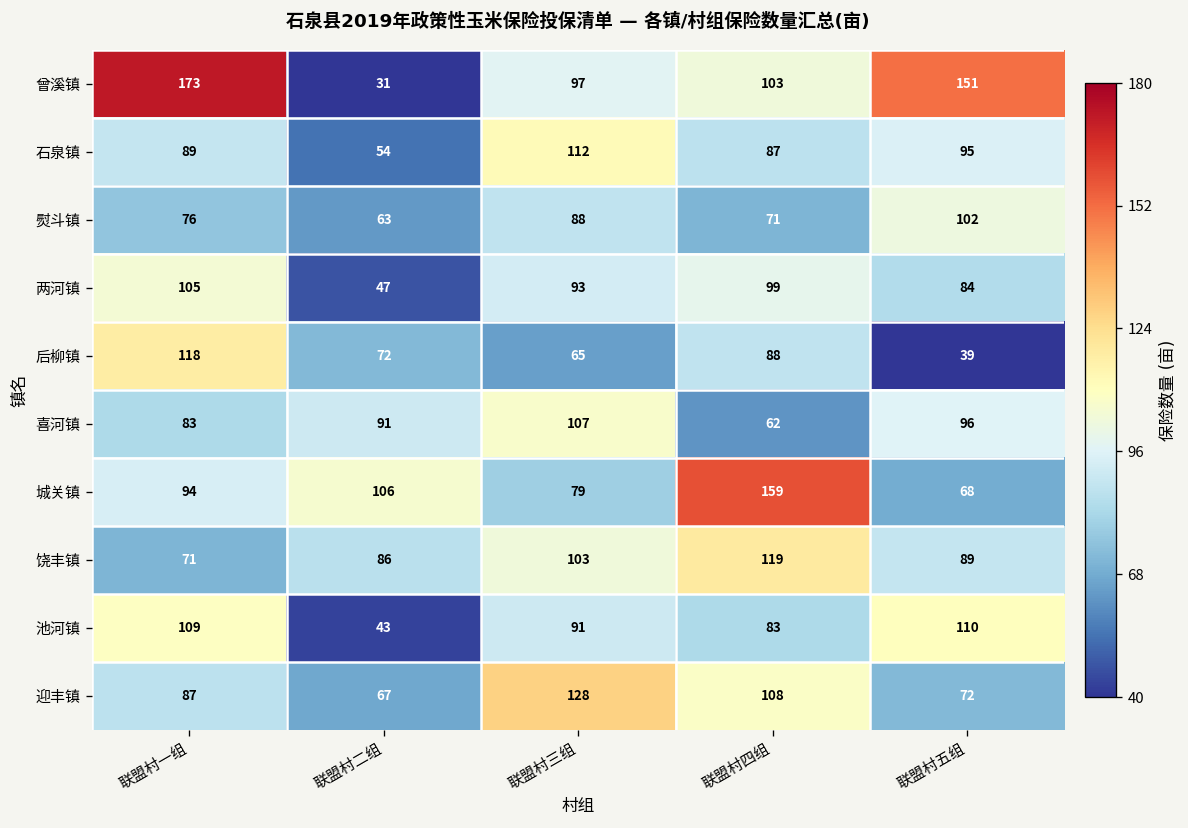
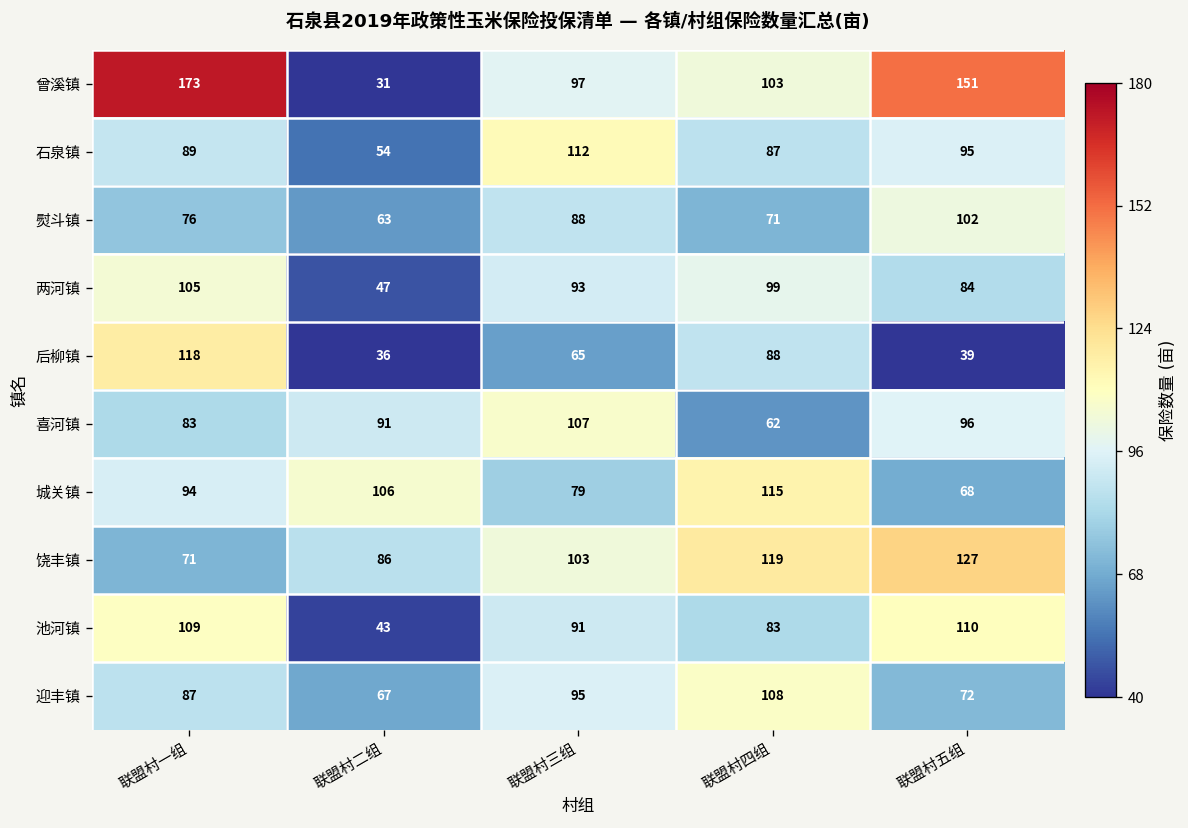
后柳镇, 联盟村二组: 72 -> 36
城关镇, 联盟村四组: 159 -> 115
饶丰镇, 联盟村五组: 89 -> 127
迎丰镇, 联盟村三组: 128 -> 95
